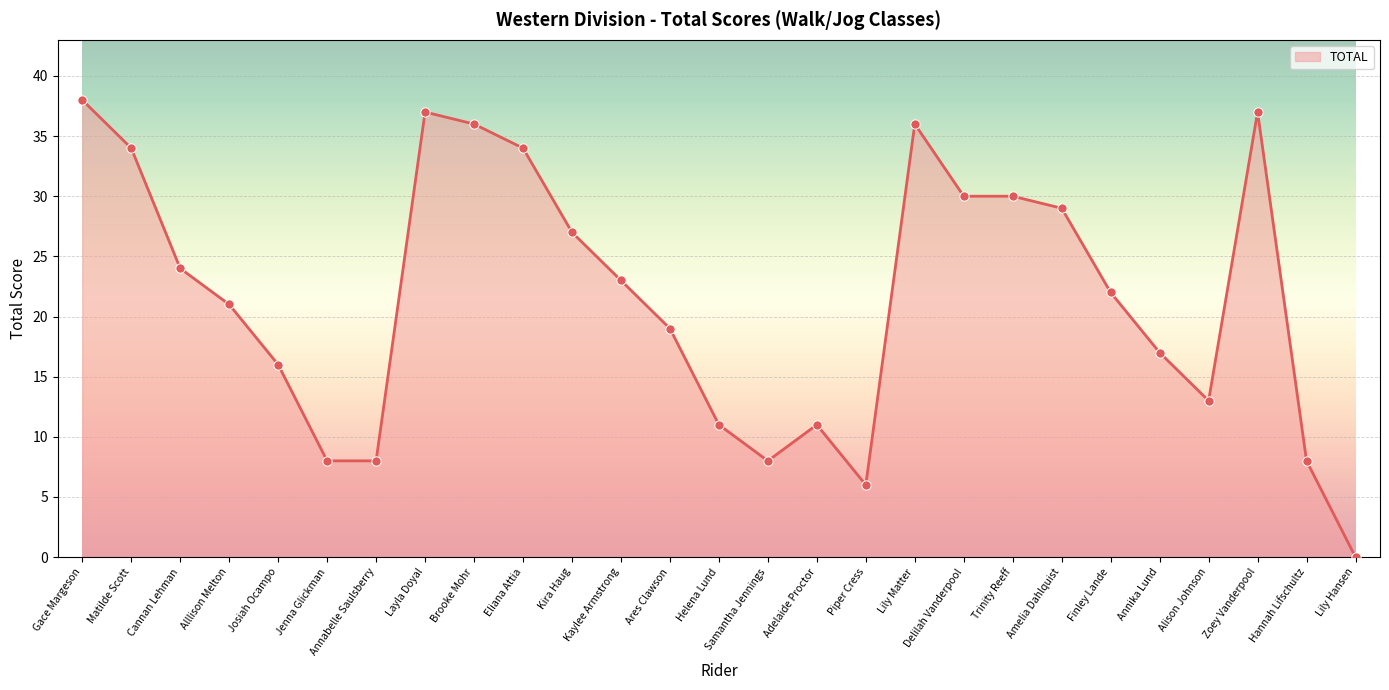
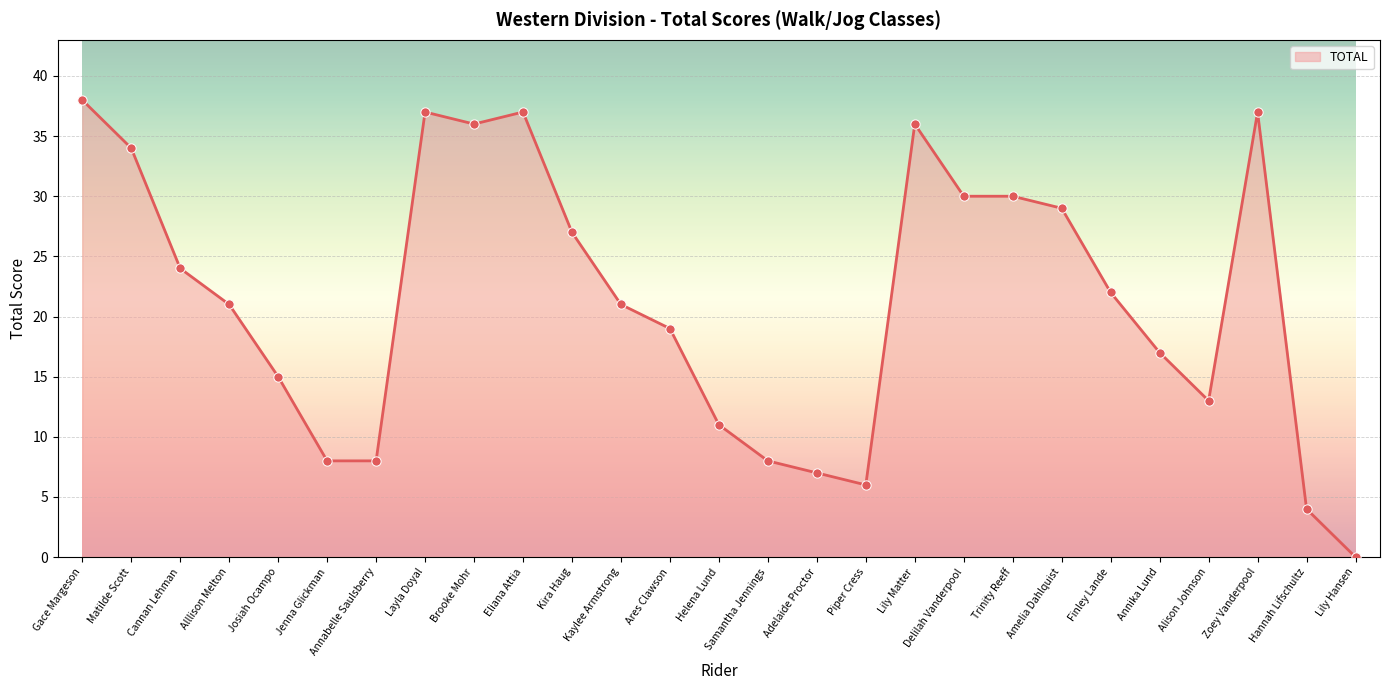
Josiah Ocampo: 16 -> 15
Eliana Attia: 34 -> 37
Kaylee Armstrong: 23 -> 21
Adelaide Proctor: 11 -> 7
Hannah Lifschultz: 8 -> 4
